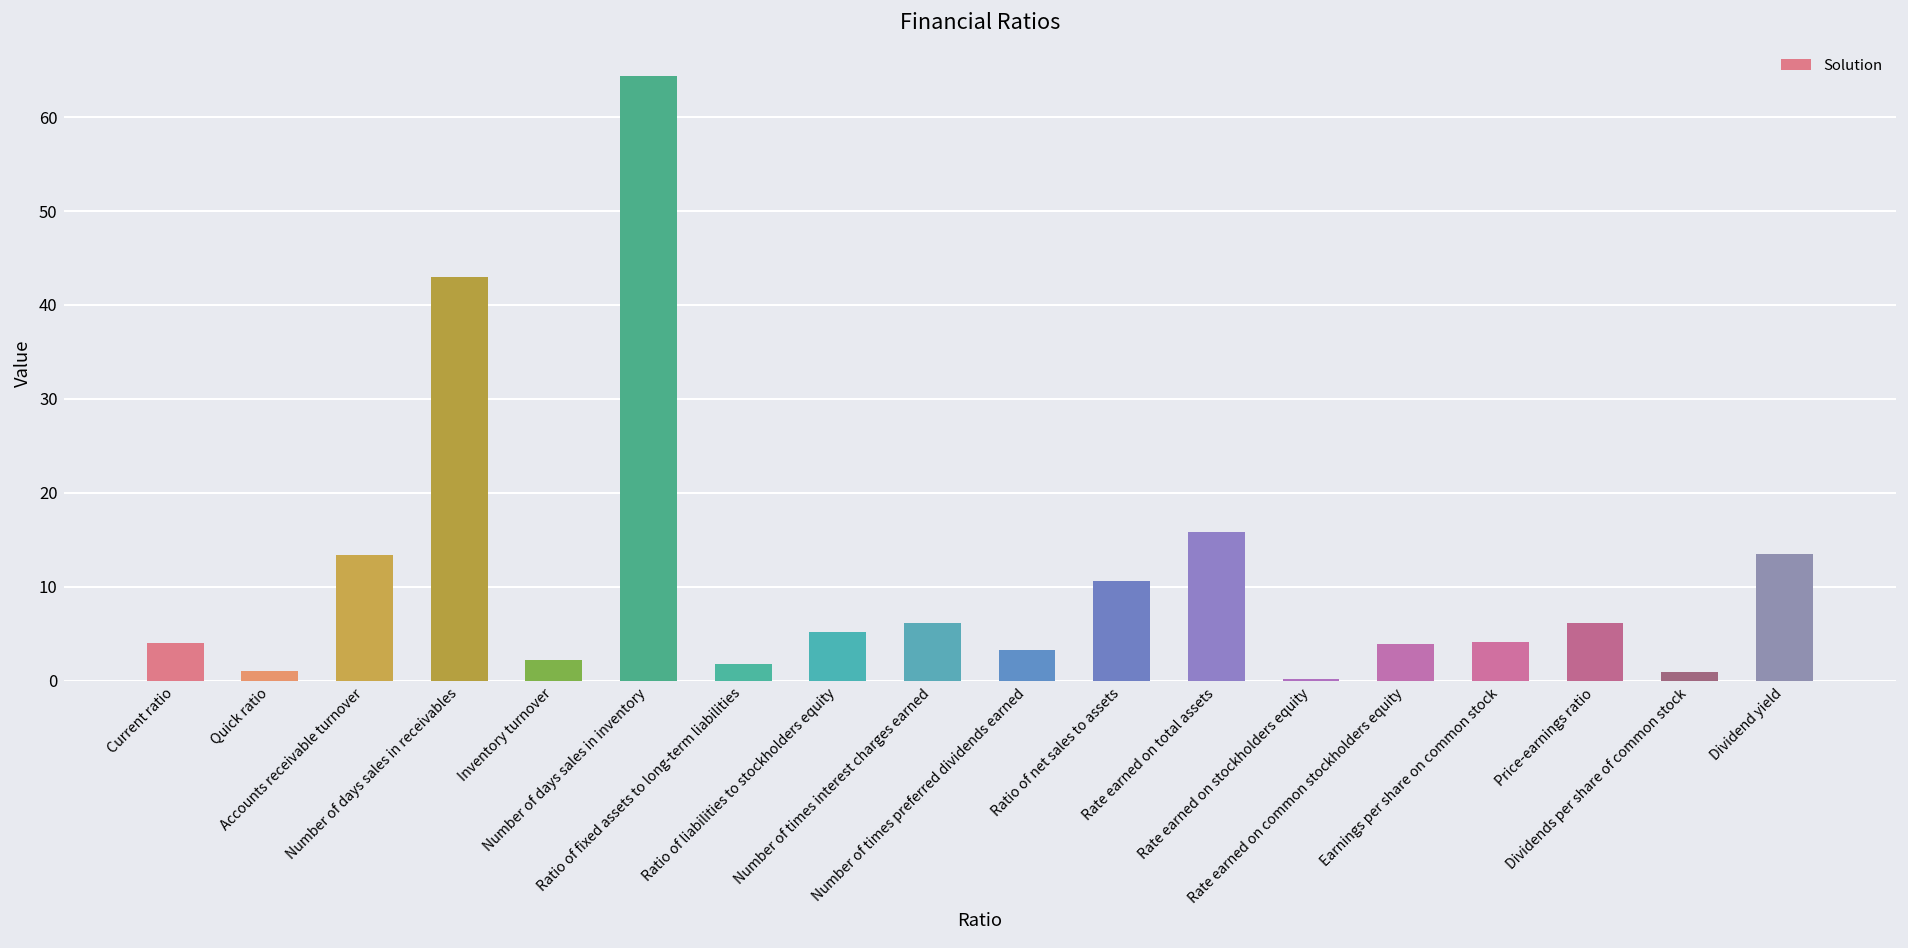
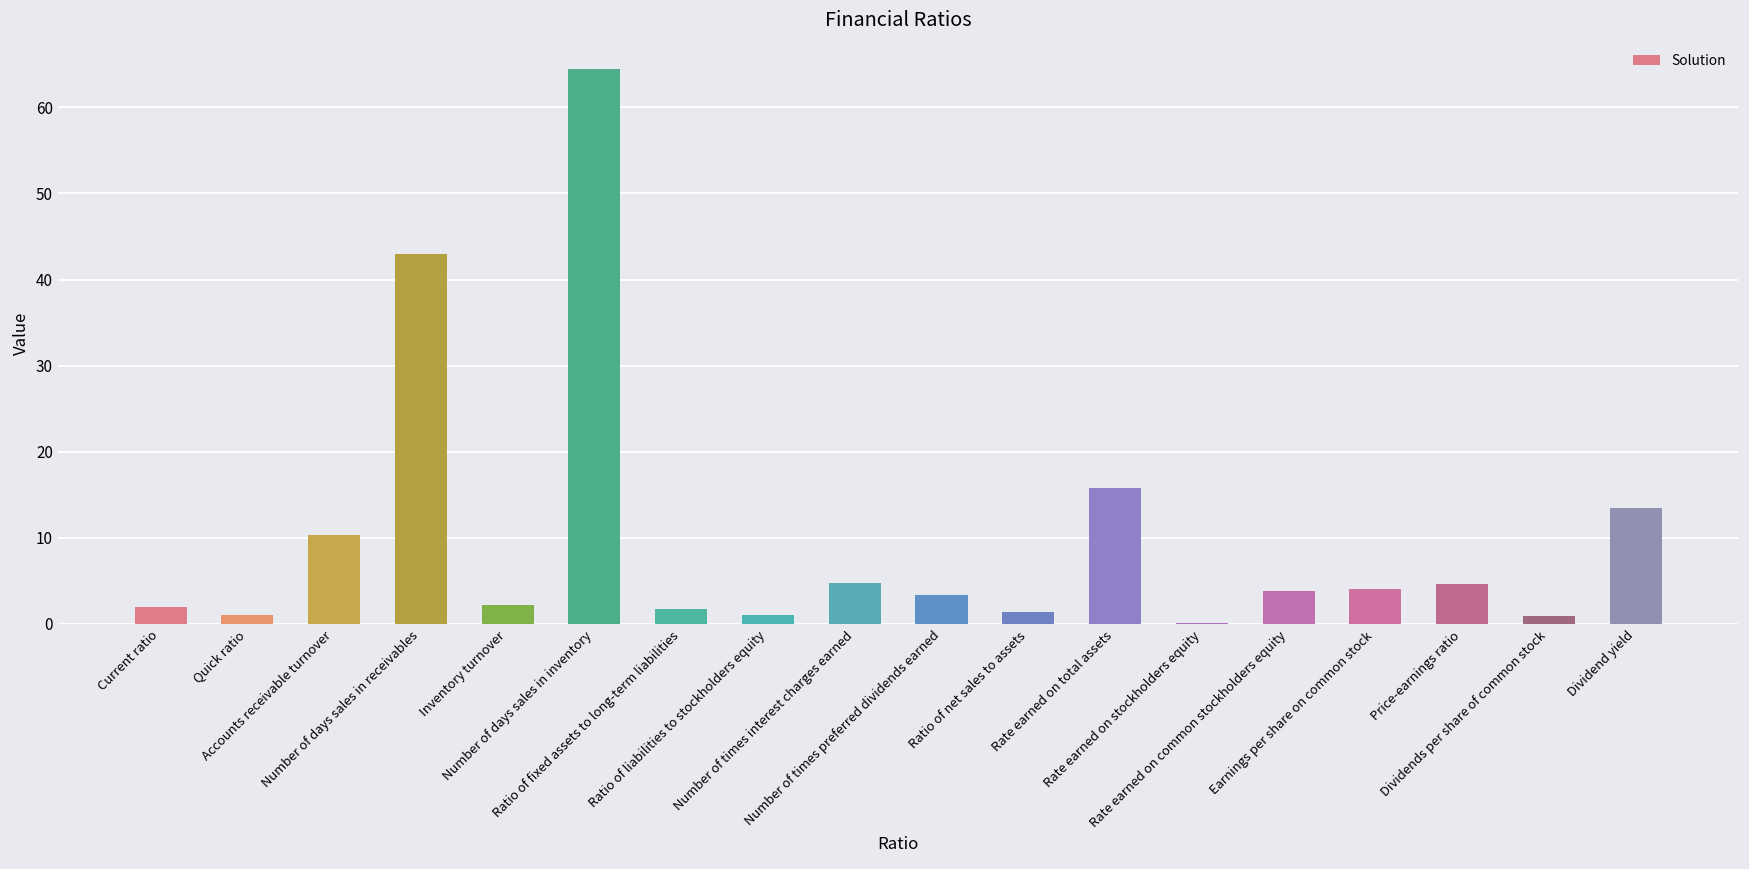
Current ratio: 4 -> 2
Accounts receivable turnover: 13 -> 10
Ratio of liabilities to stockholders equity: 5 -> 1
Number of times interest charges earned: 6 -> 5
Ratio of net sales to assets: 11 -> 1
Price-earnings ratio: 6 -> 5
